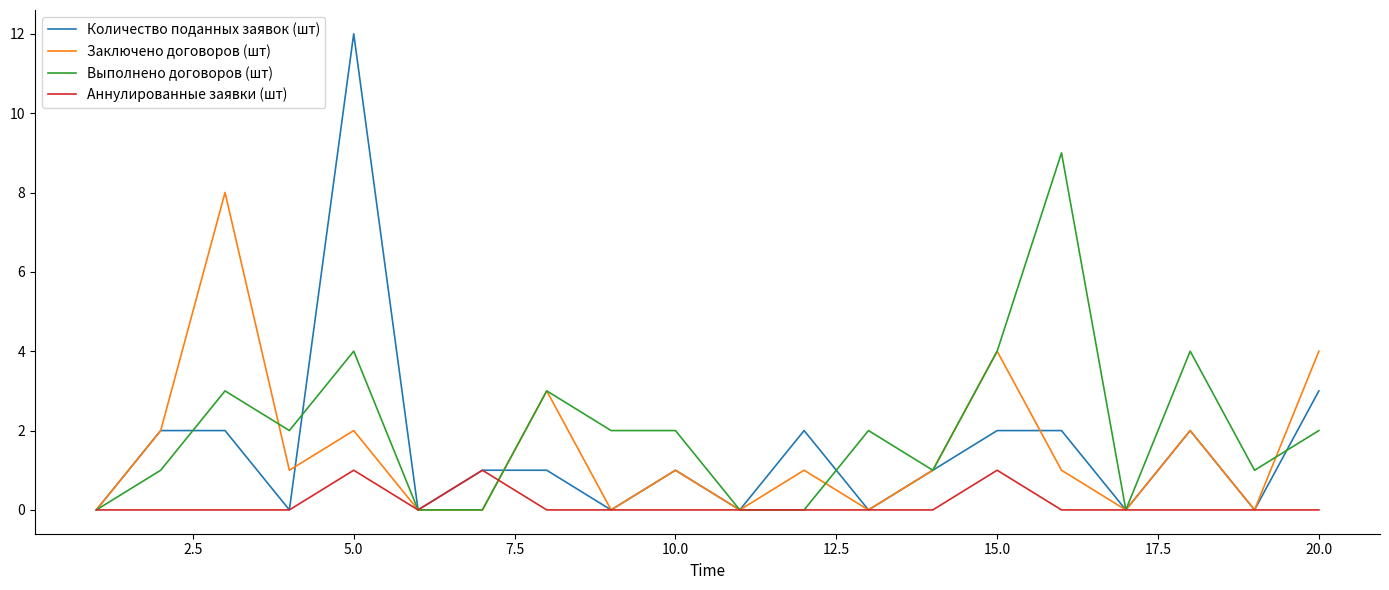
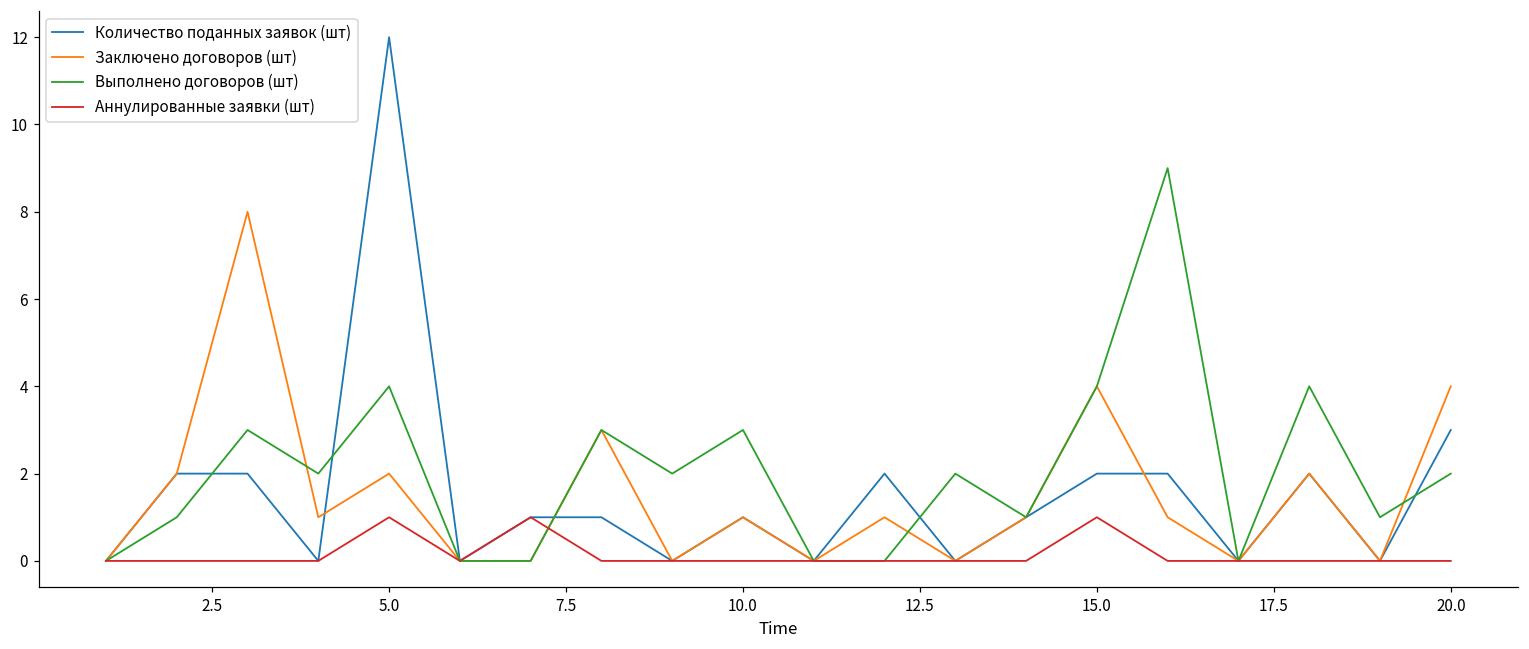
Выполнено договоров (шт), 10.0: 2 -> 3
